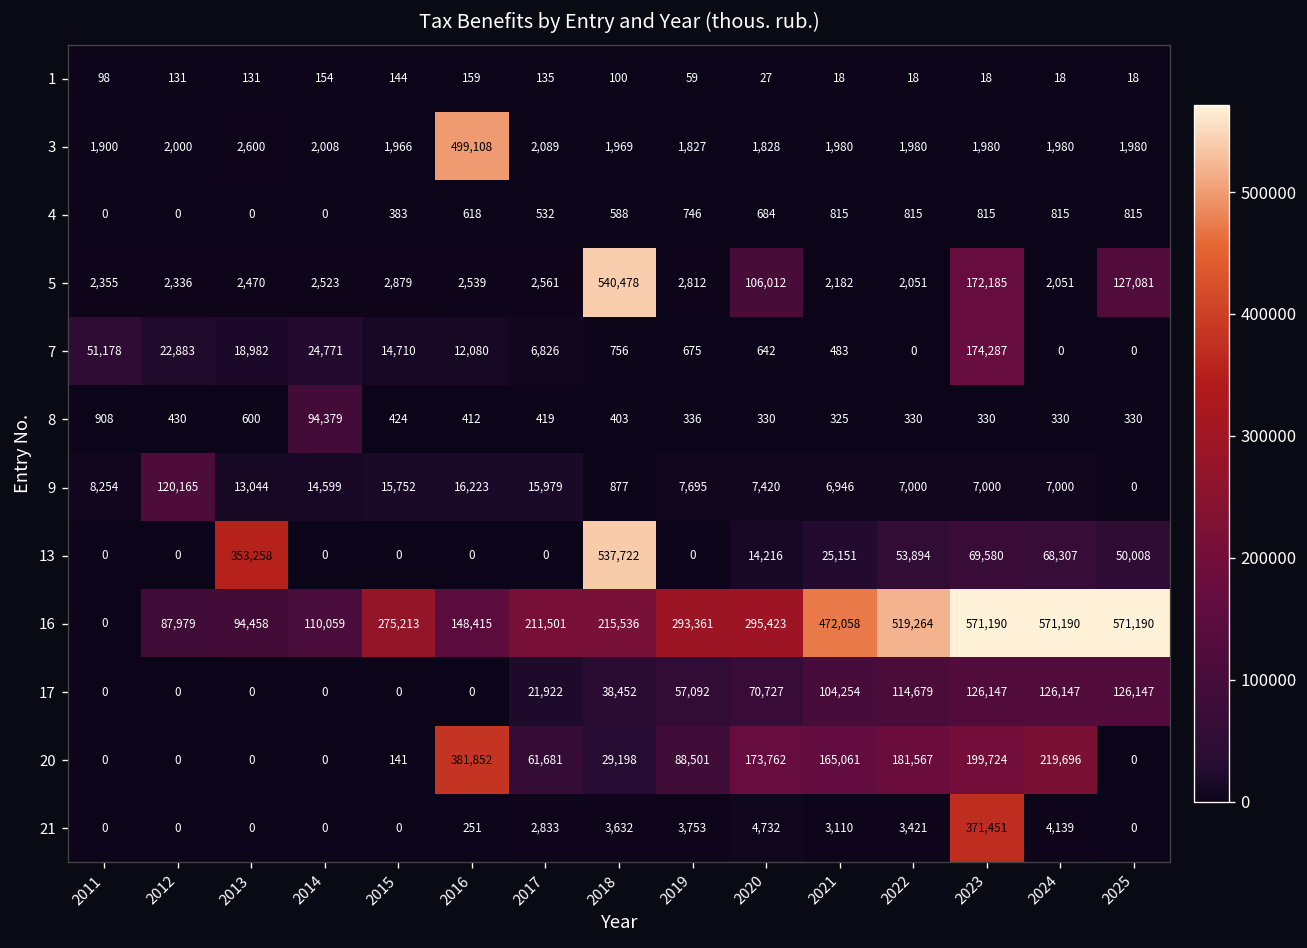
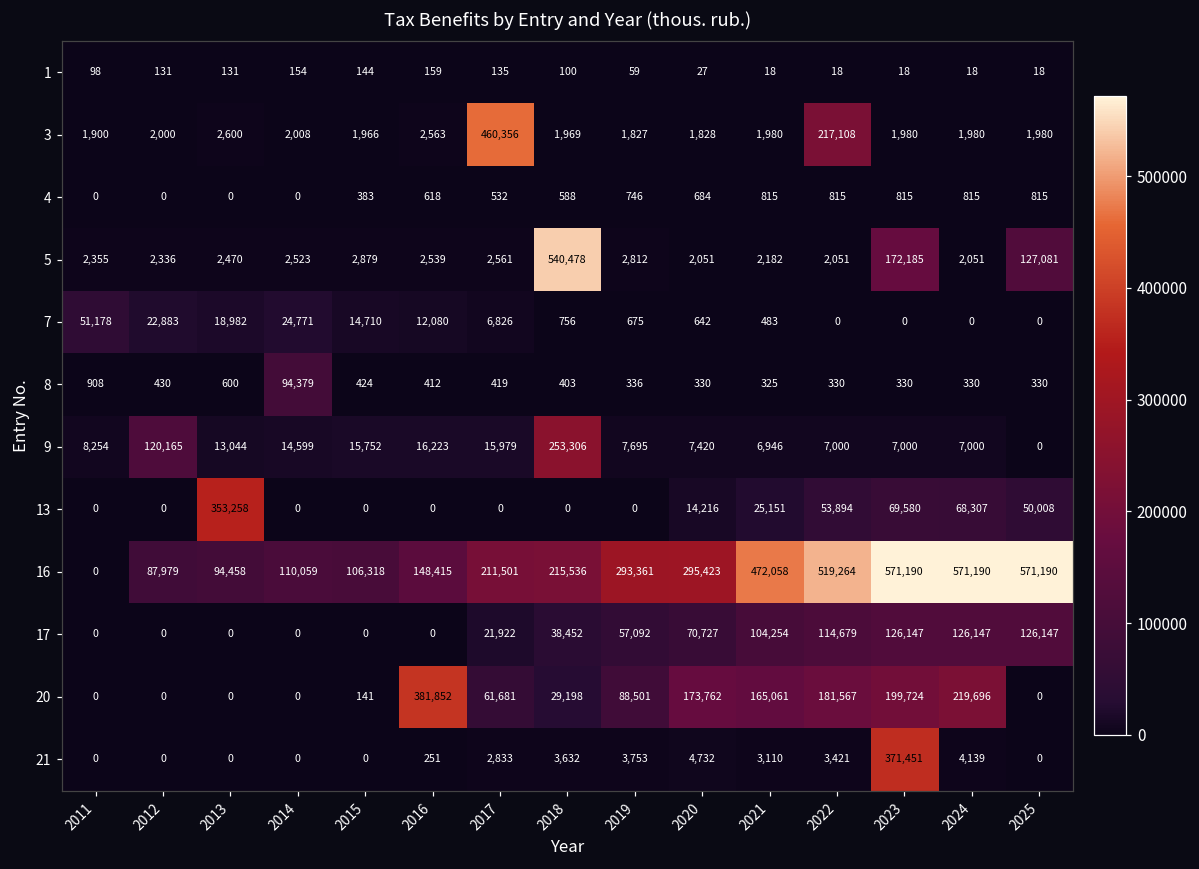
3, 2016: 499,108 -> 2,563
3, 2017: 2,089 -> 460,356
3, 2022: 1,980 -> 217,108
5, 2020: 106,012 -> 2,051
7, 2023: 174,287 -> 0
9, 2018: 877 -> 253,306
13, 2018: 537,722 -> 0
16, 2015: 275,213 -> 106,318
